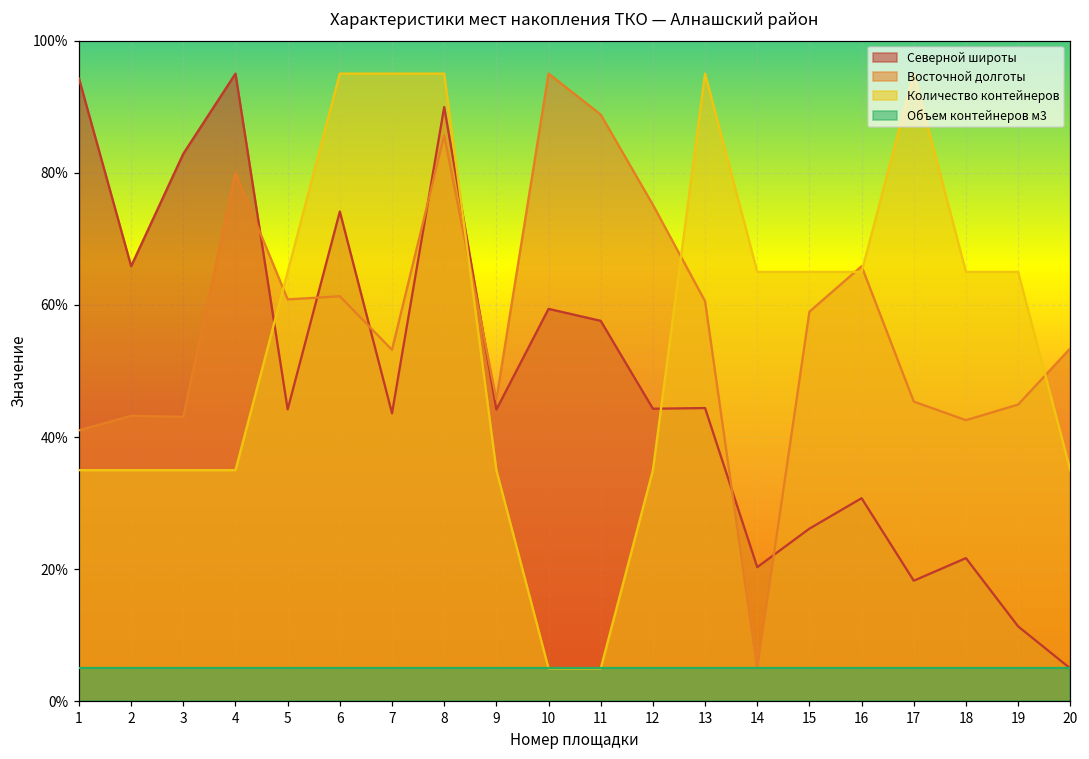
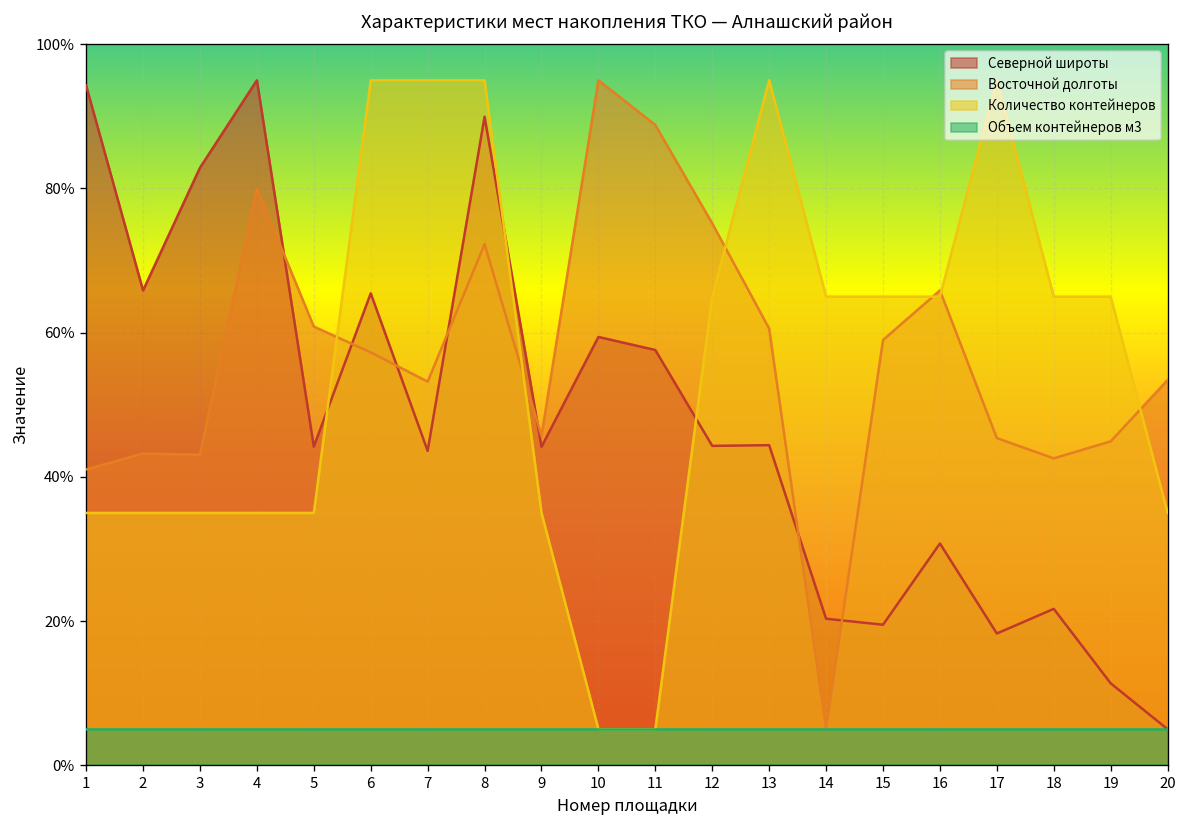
Количество контейнеров, 5: 65% -> 35%
Северной широты, 6: 74% -> 65%
Восточной долготы, 6: 61% -> 57%
Восточной долготы, 8: 86% -> 72%
Количество контейнеров, 12: 35% -> 65%
Северной широты, 15: 26% -> 19%
